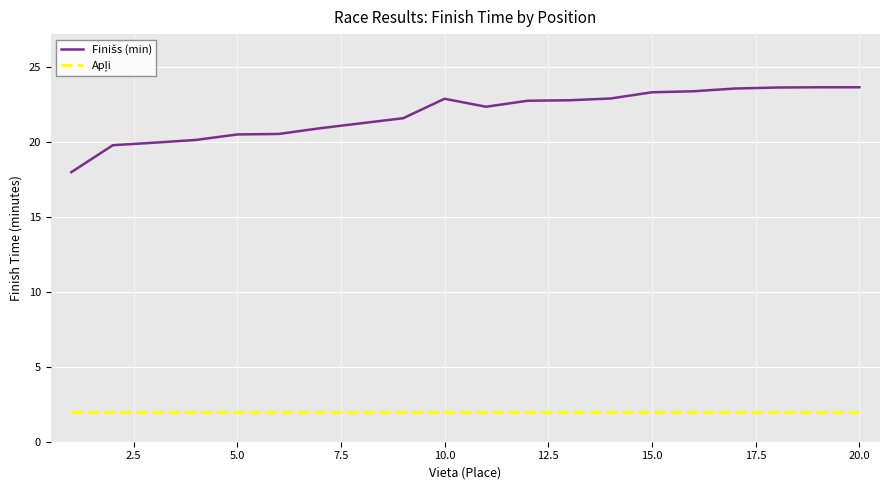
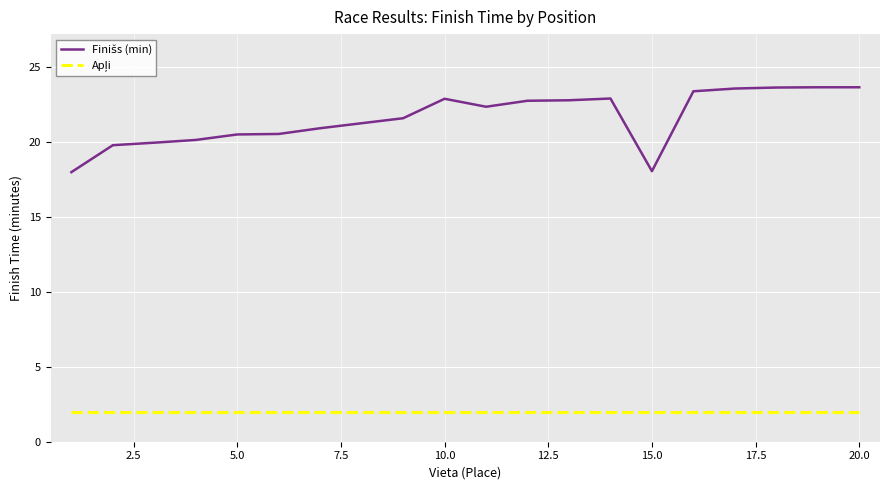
Finišs (min), 15.0: 23.3 -> 18.1
